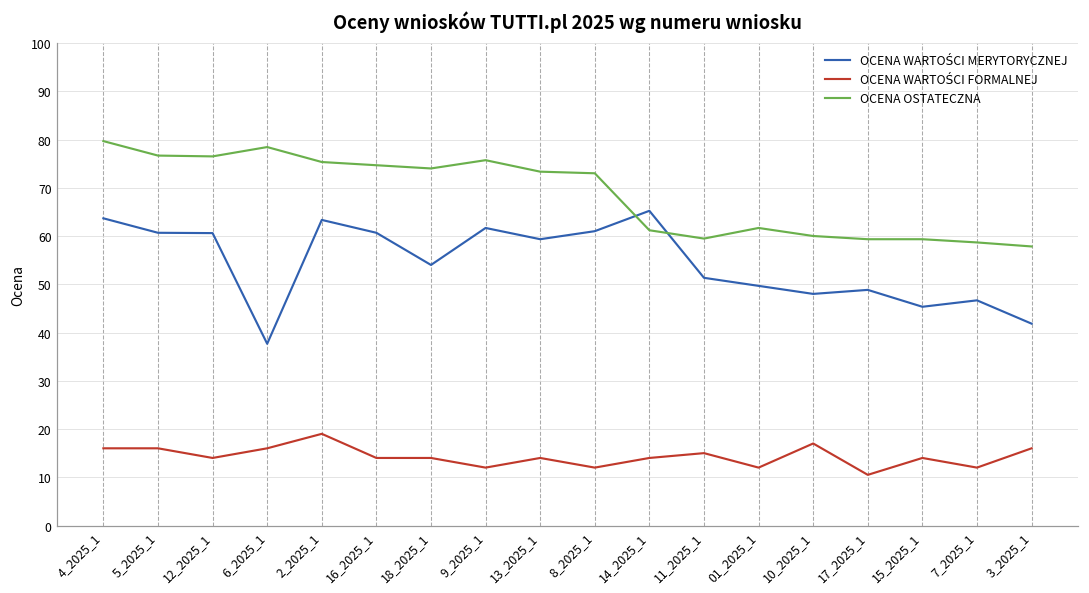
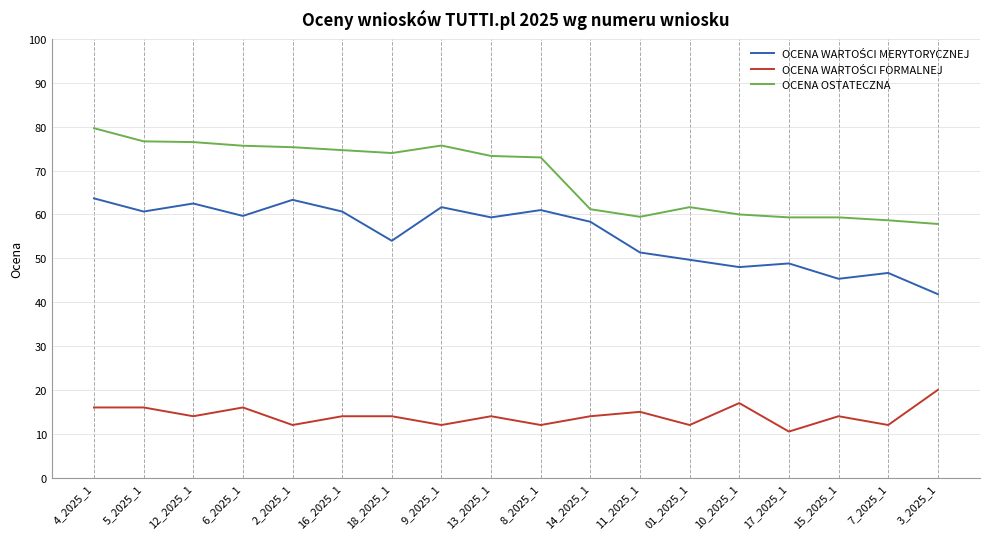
OCENA WARTOŚCI MERYTORYCZNEJ, 12_2025_1: 61 -> 63
OCENA WARTOŚCI MERYTORYCZNEJ, 6_2025_1: 38 -> 60
OCENA OSTATECZNA, 6_2025_1: 78 -> 76
OCENA WARTOŚCI FORMALNEJ, 2_2025_1: 19 -> 12
OCENA WARTOŚCI MERYTORYCZNEJ, 14_2025_1: 65 -> 58
OCENA WARTOŚCI FORMALNEJ, 3_2025_1: 16 -> 20
